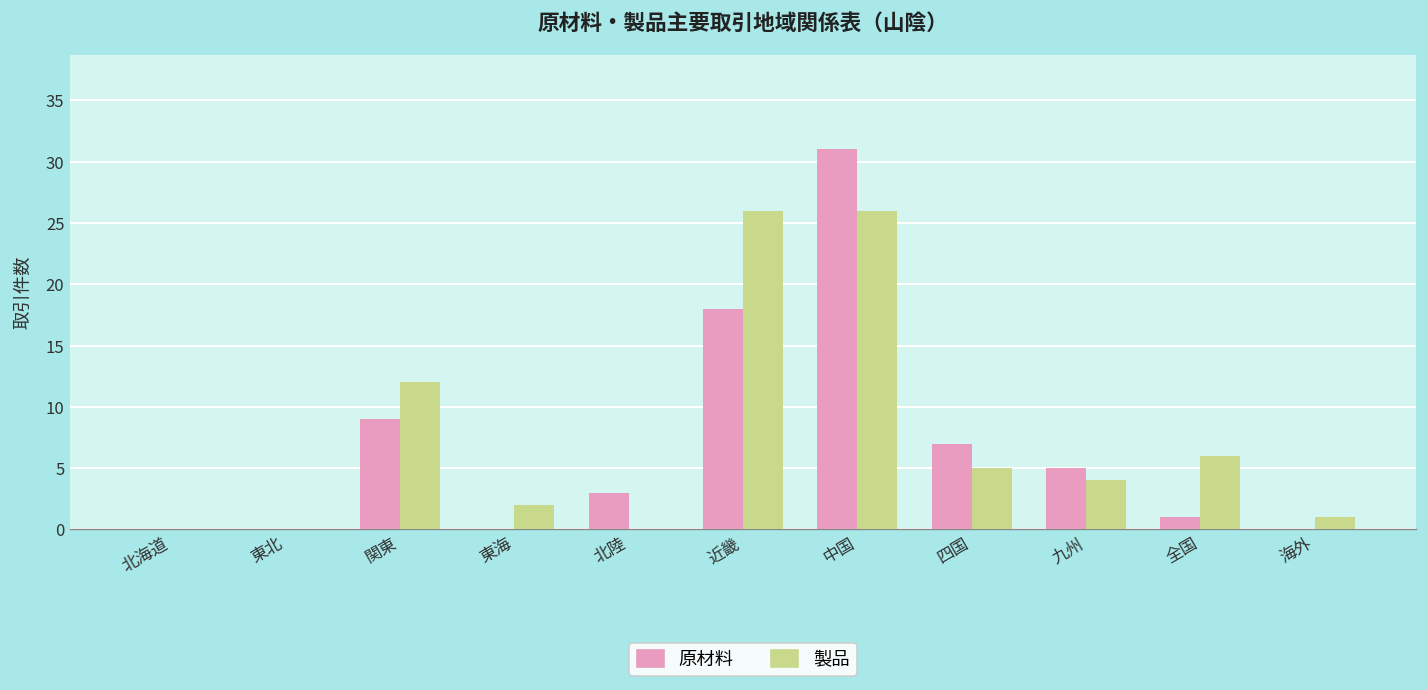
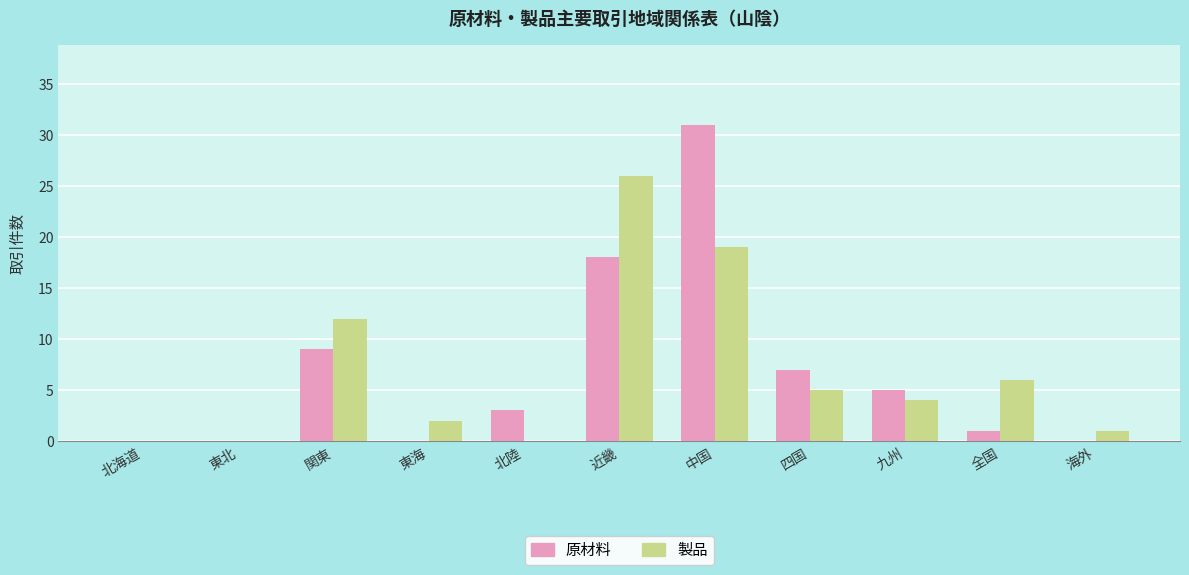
製品, 中国: 26 -> 19
